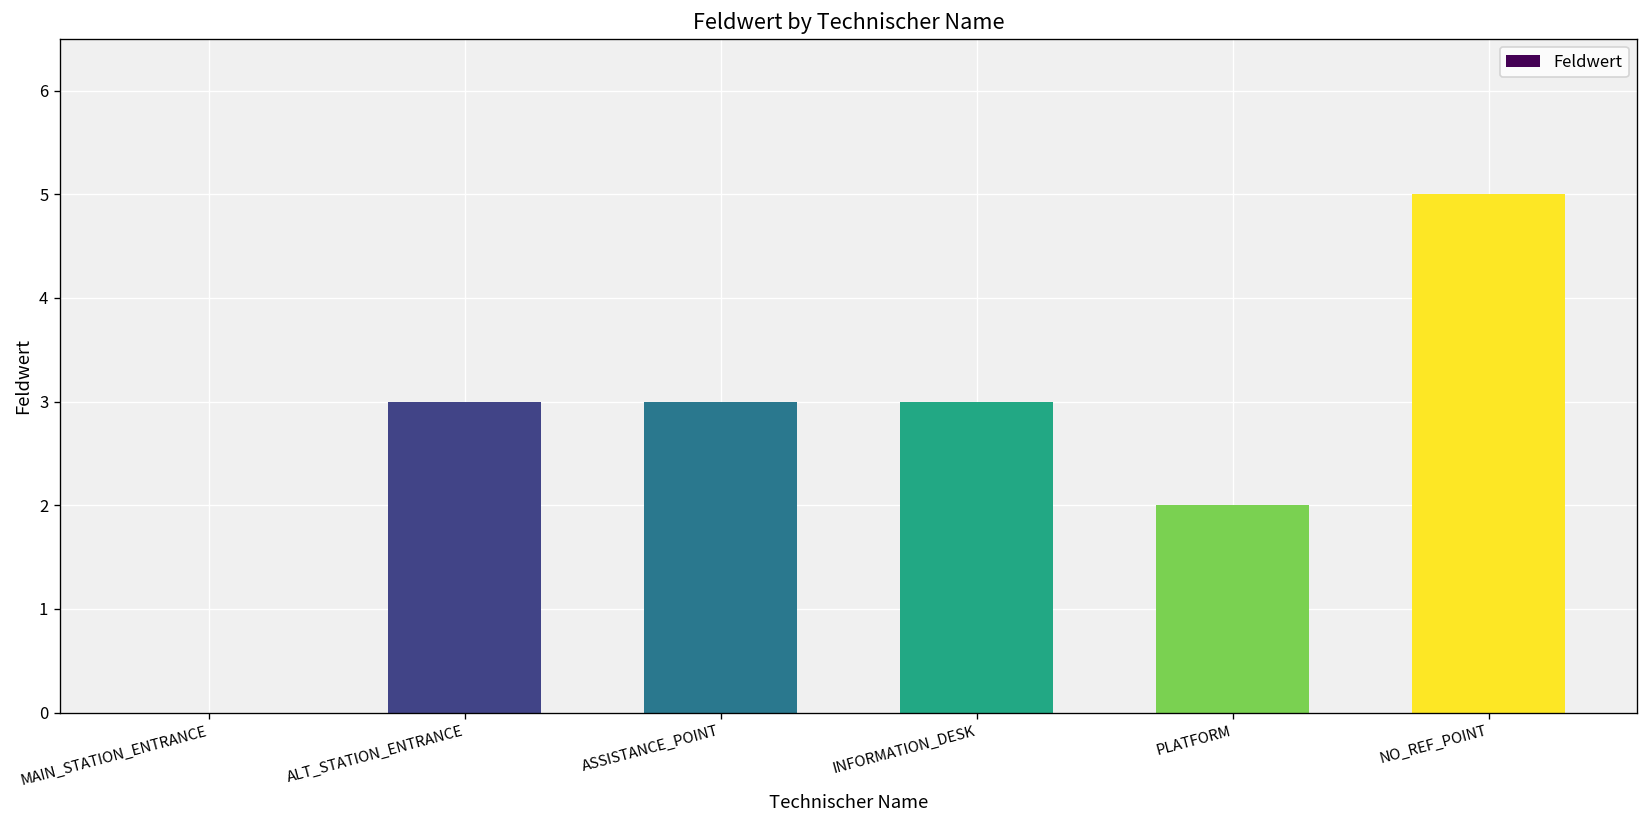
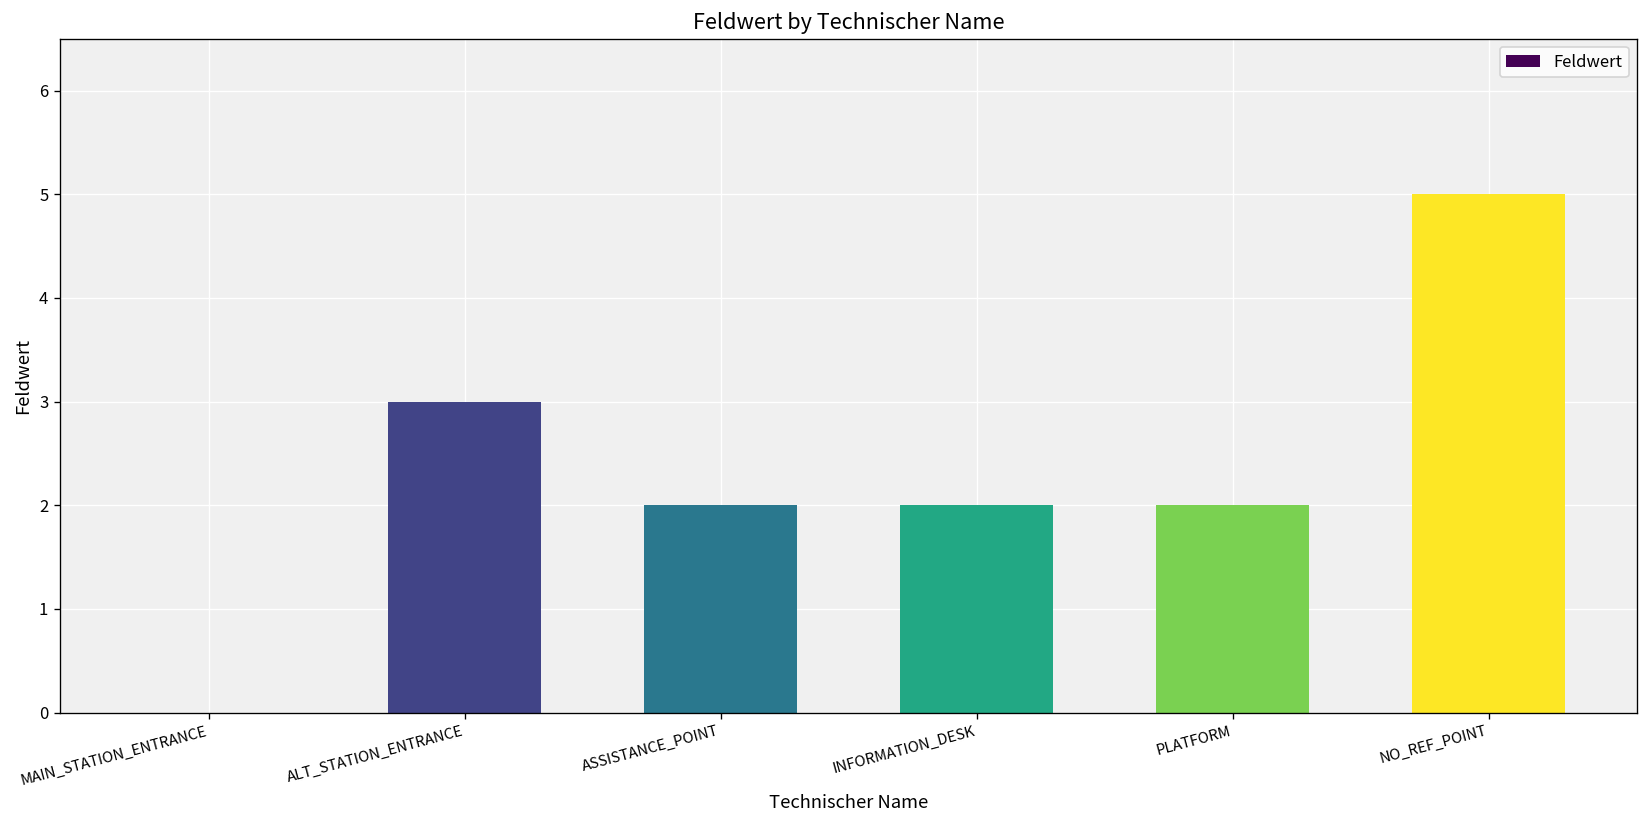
ASSISTANCE_POINT: 3 -> 2
INFORMATION_DESK: 3 -> 2
